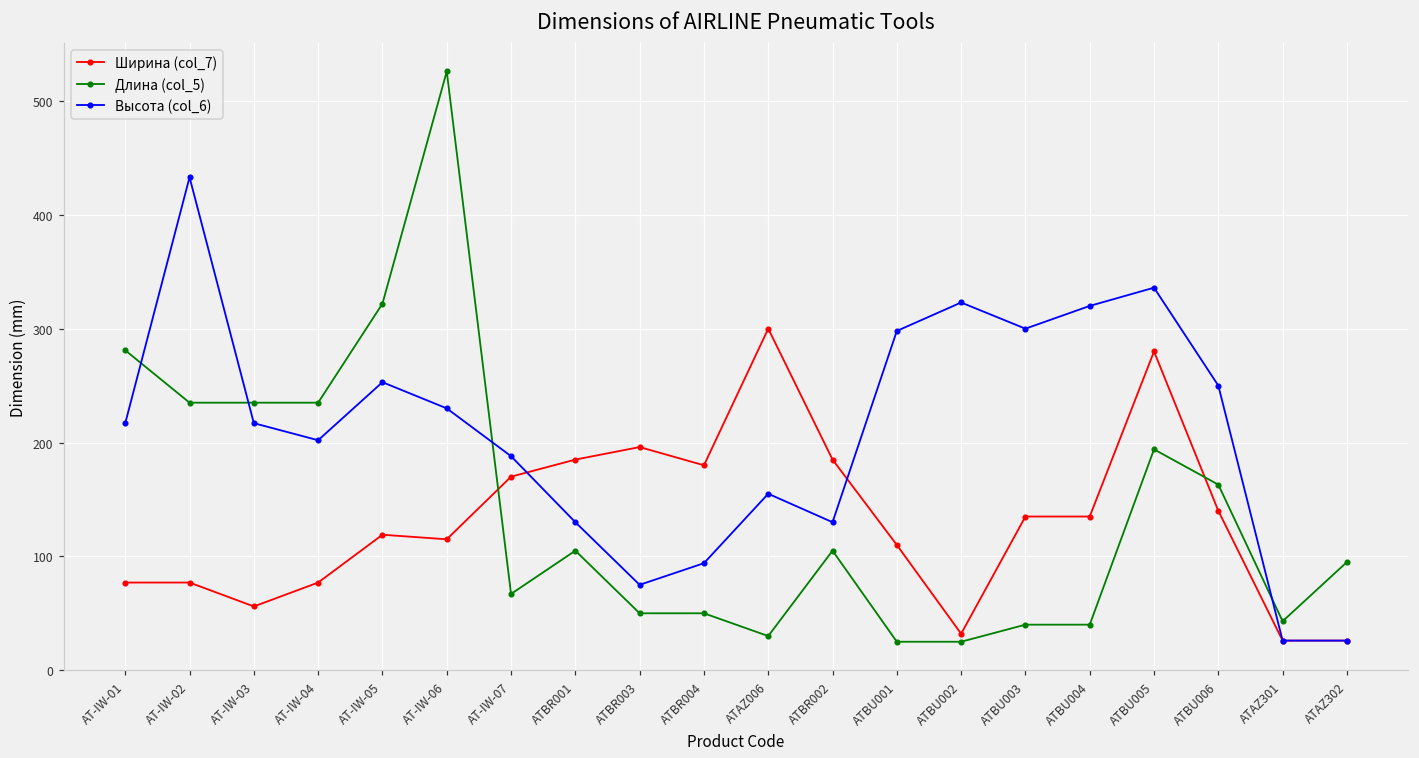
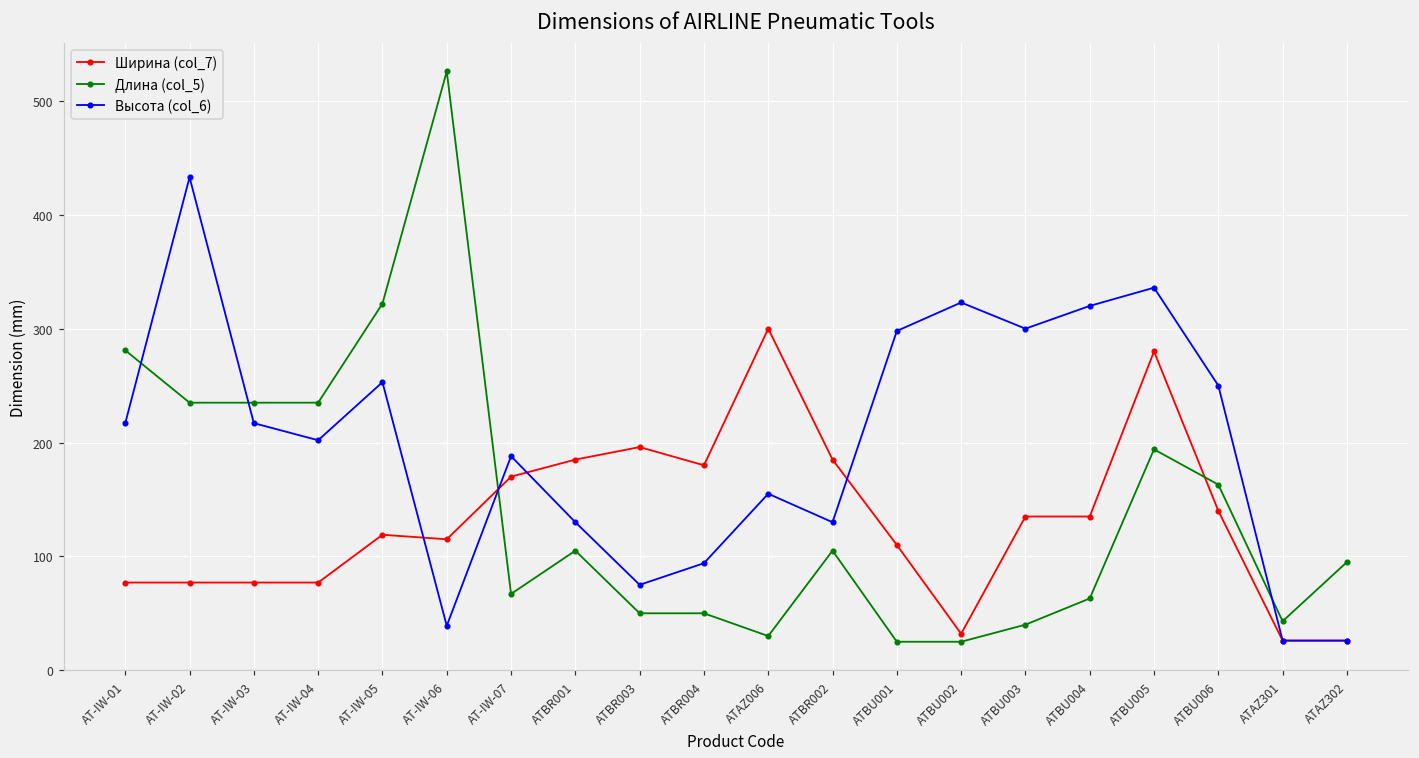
Ширина (col_7), AT-IW-03: 56 -> 77
Высота (col_6), AT-IW-06: 230 -> 39
Длина (col_5), ATBU004: 40 -> 63
